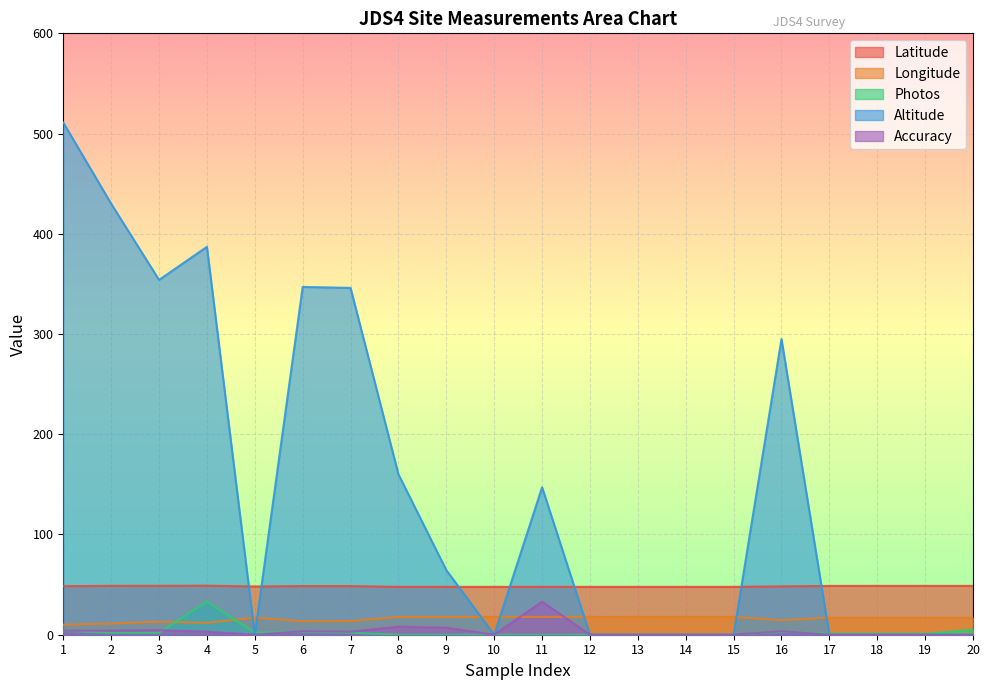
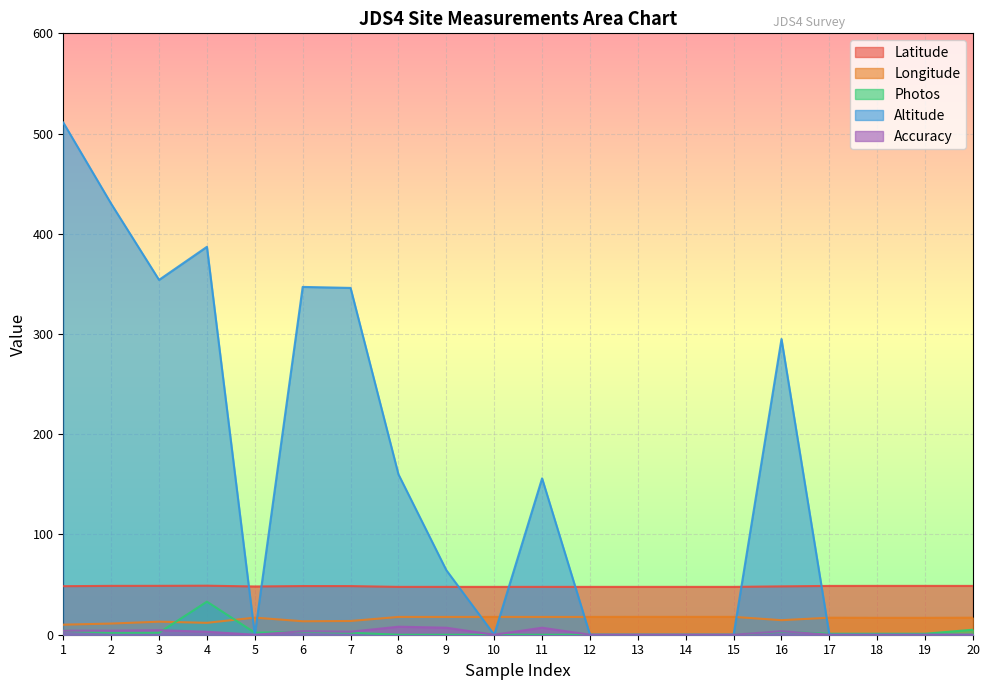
Altitude, 11: 147 -> 156
Accuracy, 11: 33 -> 7
